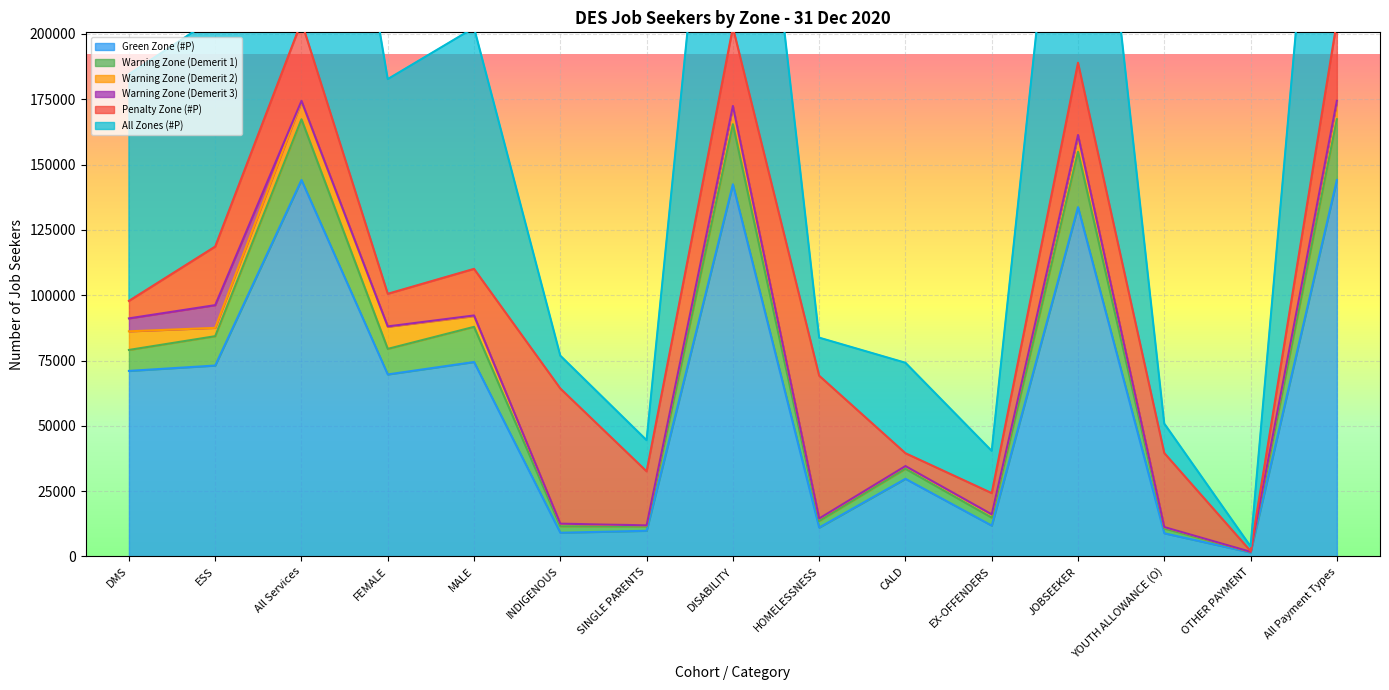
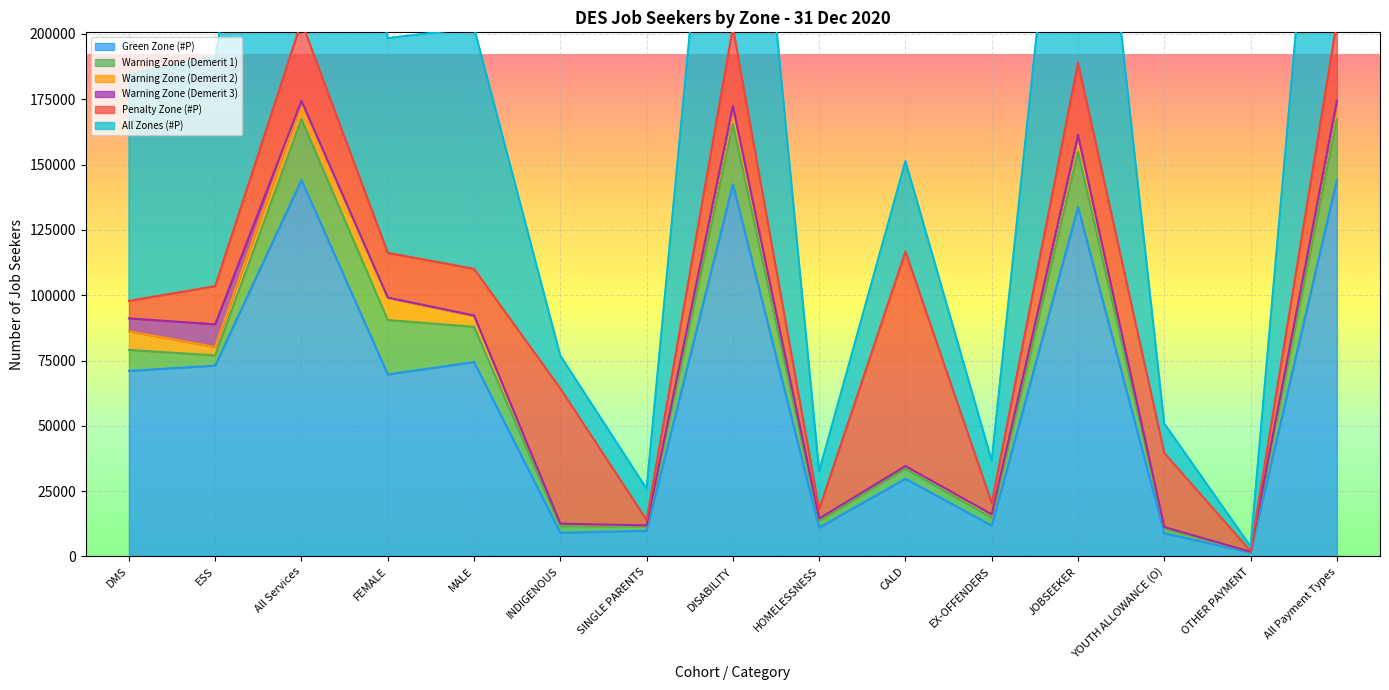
Warning Zone (Demerit 1), ESS: 11000 -> 4000
Penalty Zone (#P), ESS: 22000 -> 15000
Warning Zone (Demerit 1), FEMALE: 10000 -> 21000
Penalty Zone (#P), FEMALE: 12000 -> 17000
Penalty Zone (#P), SINGLE PARENTS: 21000 -> 2000
Penalty Zone (#P), HOMELESSNESS: 55000 -> 4000
Penalty Zone (#P), CALD: 5000 -> 82000
Penalty Zone (#P), EX-OFFENDERS: 8000 -> 4000
